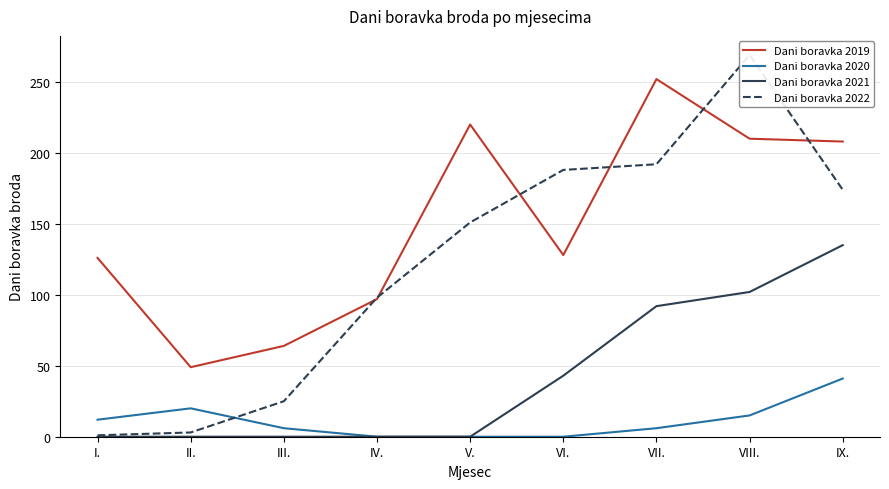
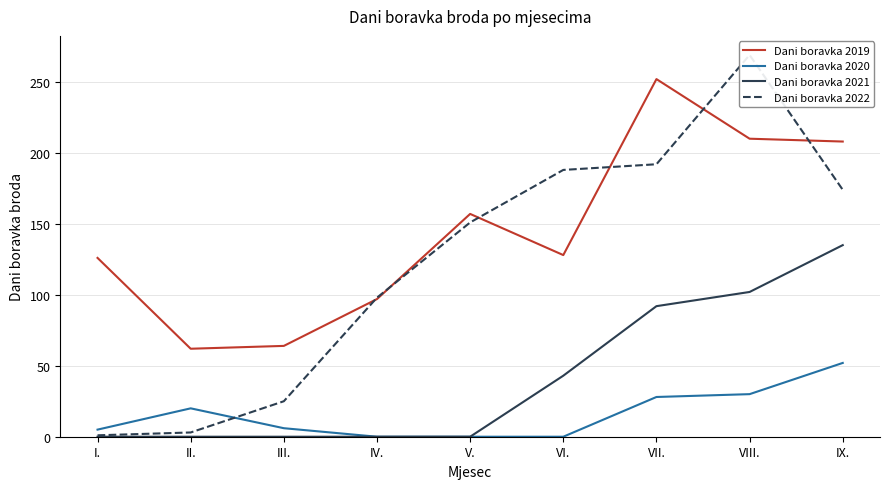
Dani boravka 2020, I.: 12 -> 5
Dani boravka 2019, II.: 49 -> 62
Dani boravka 2019, V.: 220 -> 157
Dani boravka 2020, VII.: 6 -> 28
Dani boravka 2020, VIII.: 15 -> 30
Dani boravka 2020, IX.: 41 -> 52
